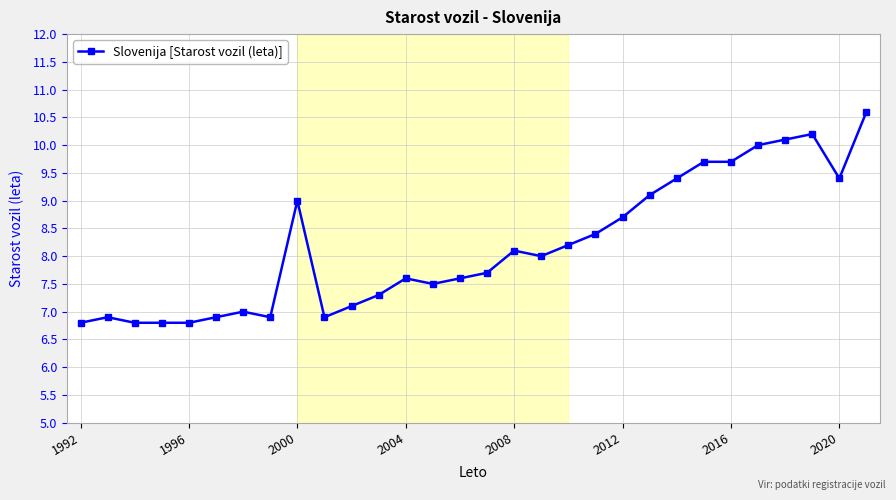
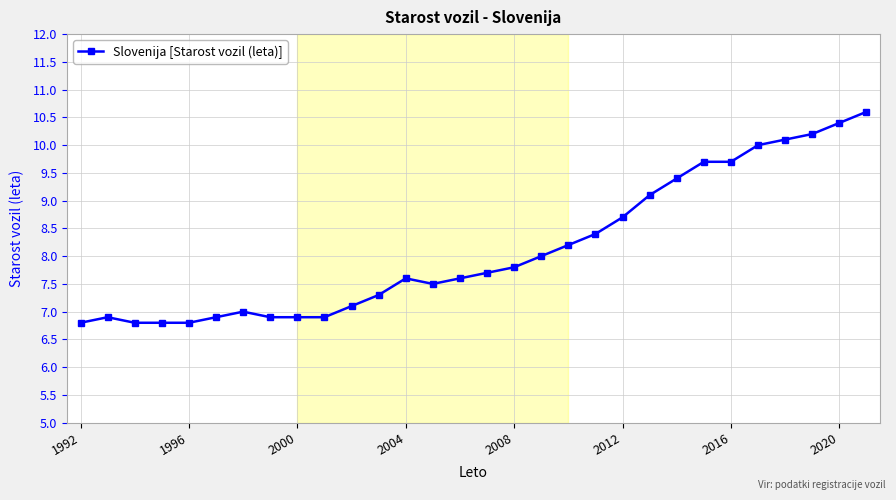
2000: 9.0 -> 6.9
2008: 8.1 -> 7.8
2020: 9.4 -> 10.4
